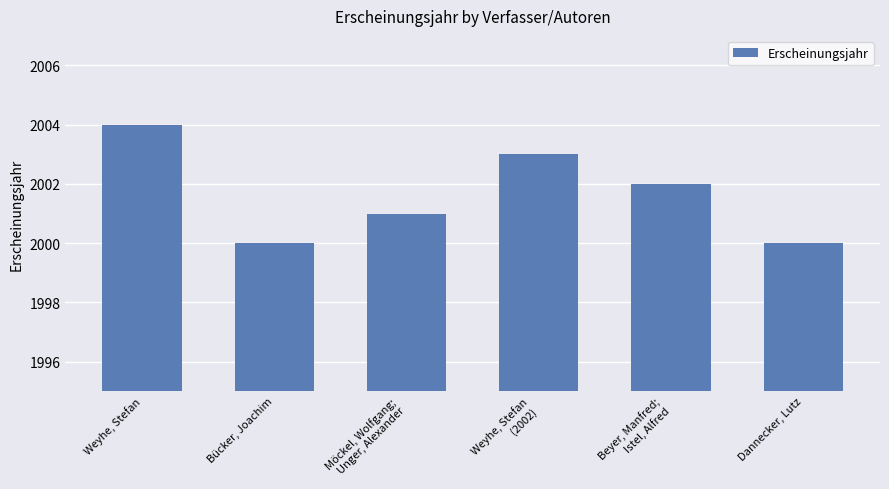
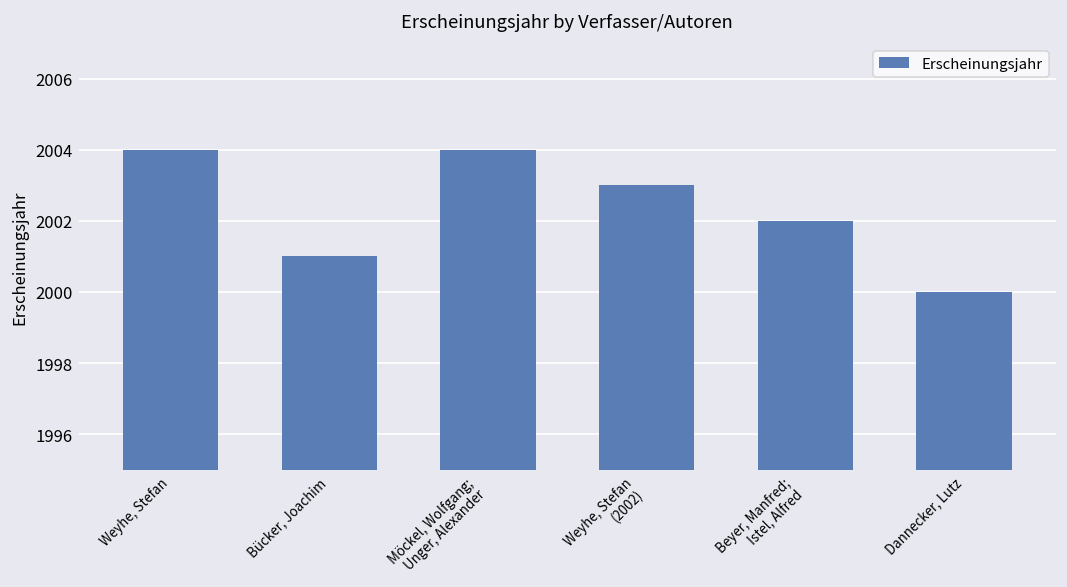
Bücker, Joachim: 2000 -> 2001
Möckel, Wolfgang; Unger, Alexander: 2001 -> 2004
